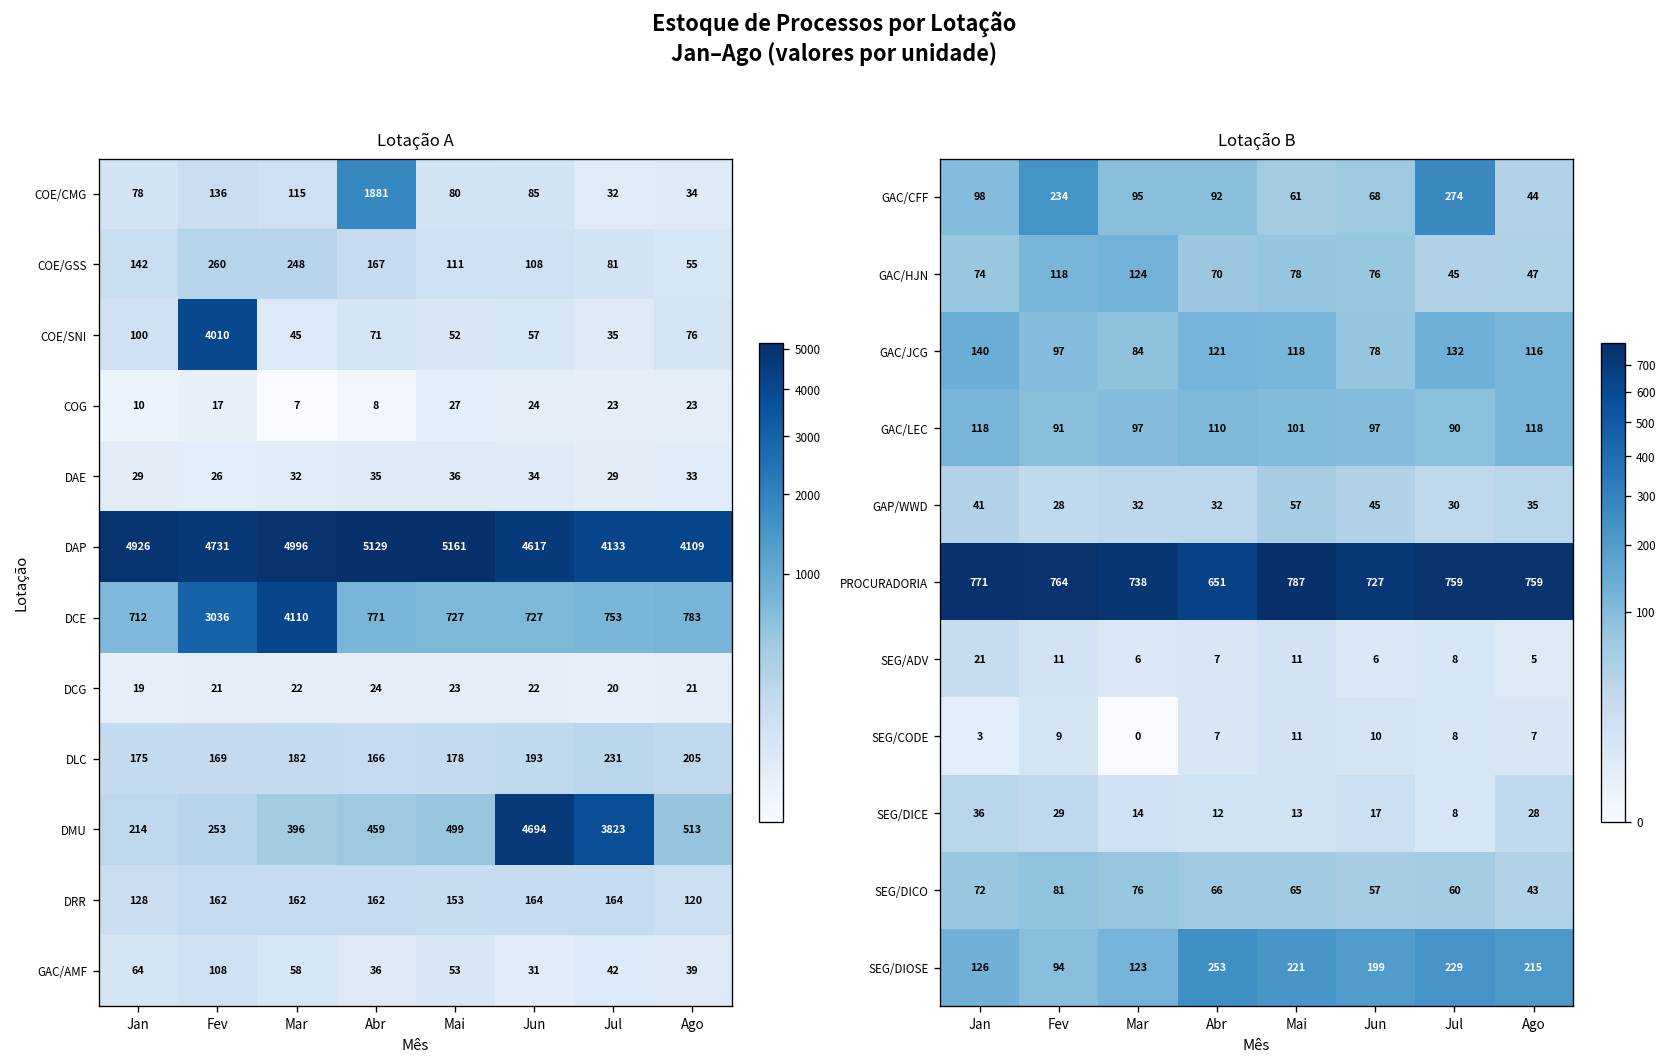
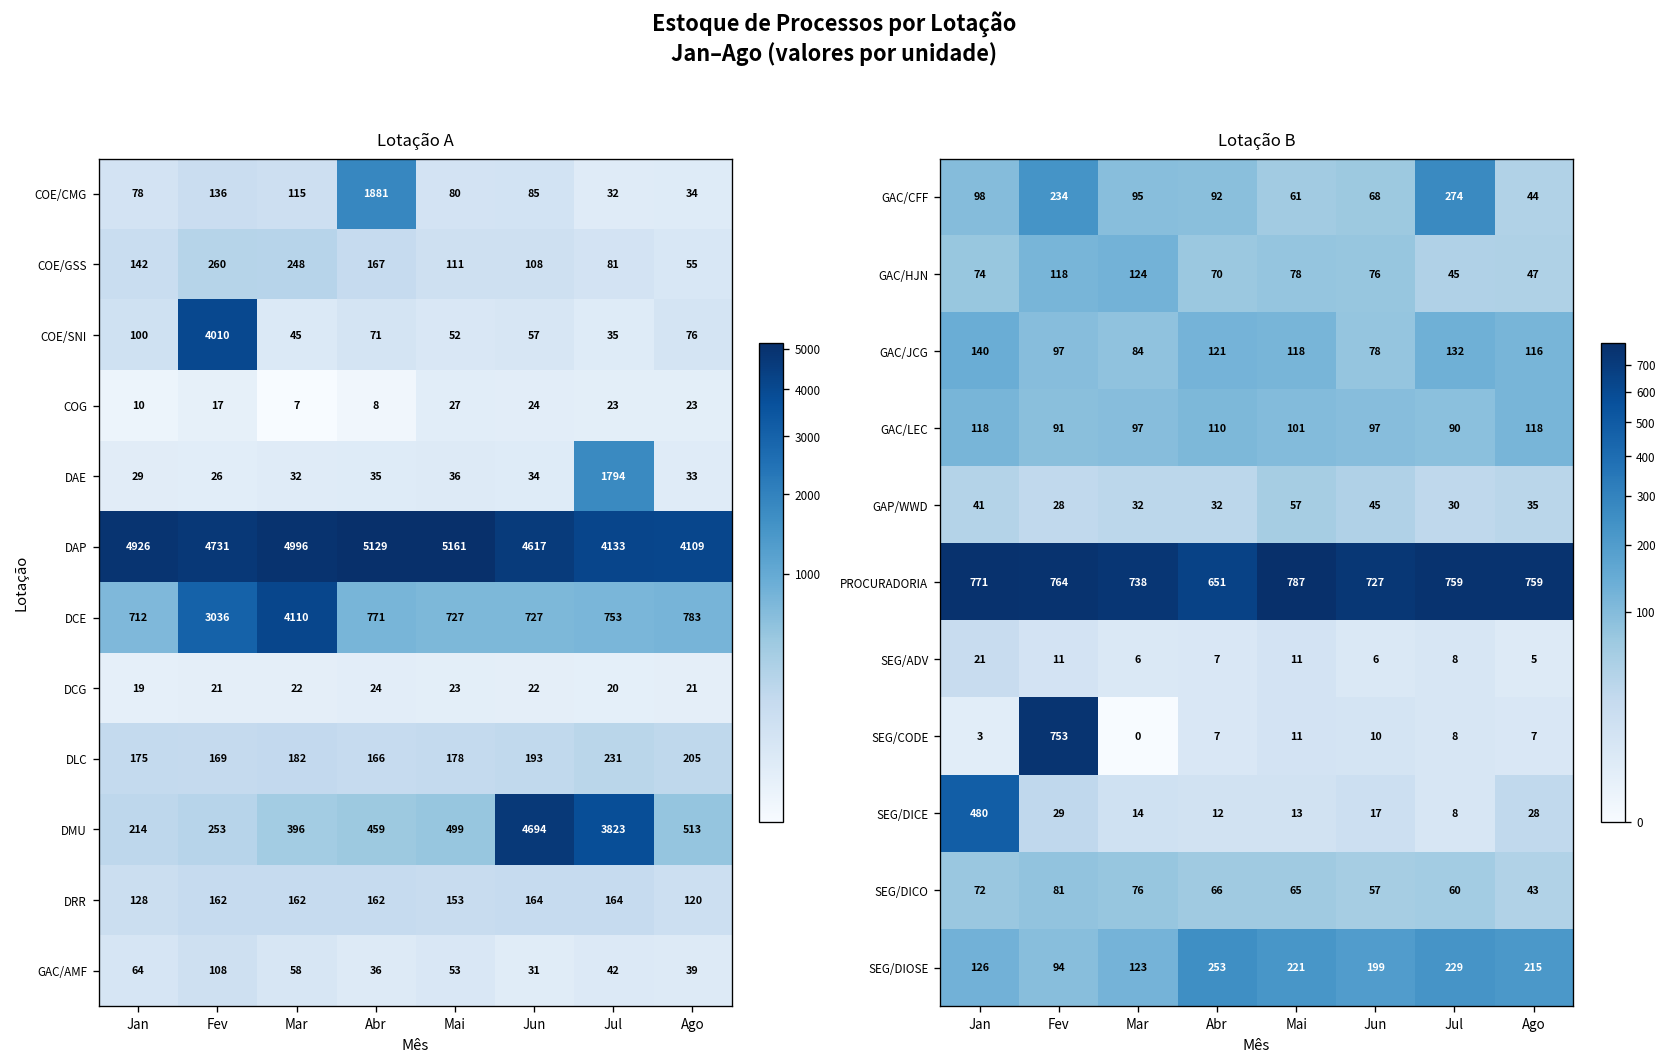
Lotação A, DAE, Jul: 29 -> 1794
Lotação B, SEG/CODE, Fev: 9 -> 753
Lotação B, SEG/DICE, Jan: 36 -> 480
